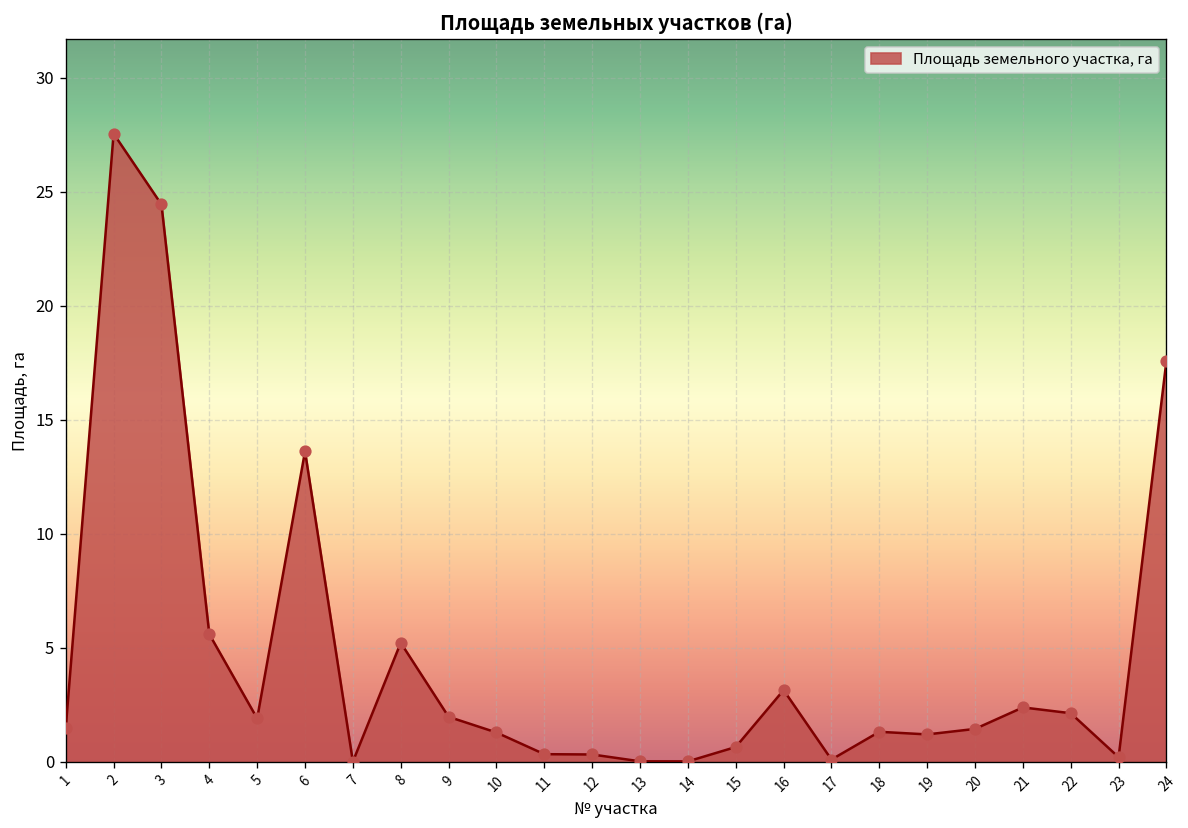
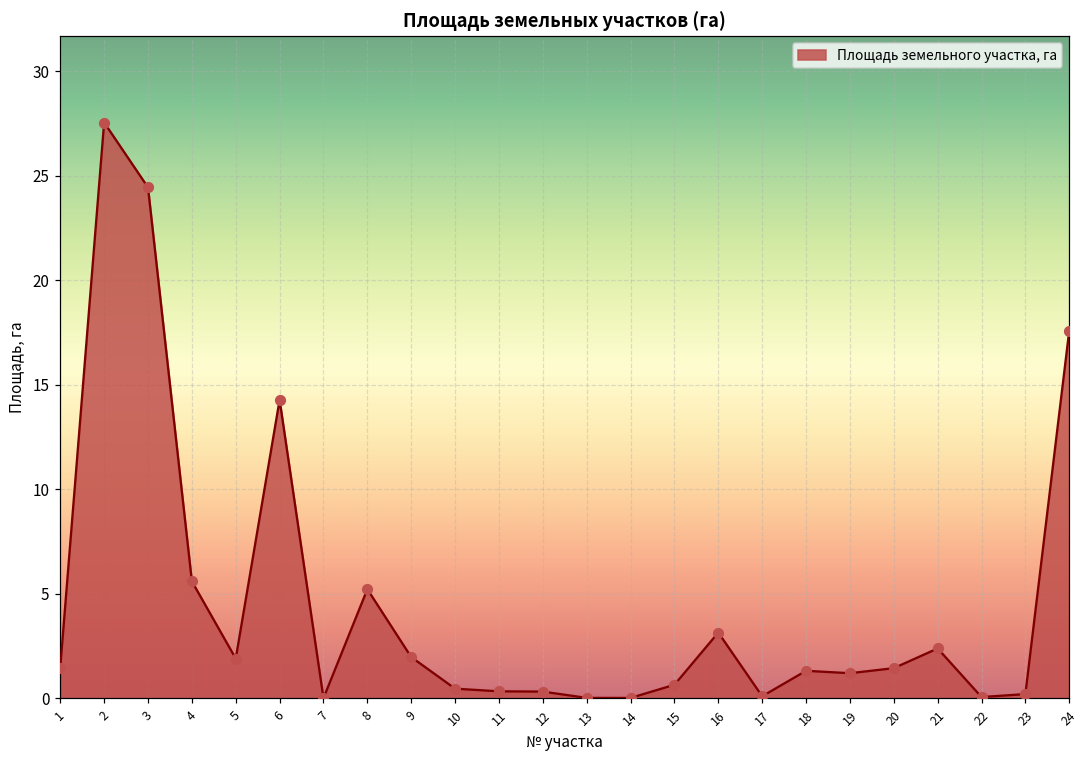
6: 13.6 -> 14.3
10: 1.3 -> 0.5
22: 2.1 -> 0.1
